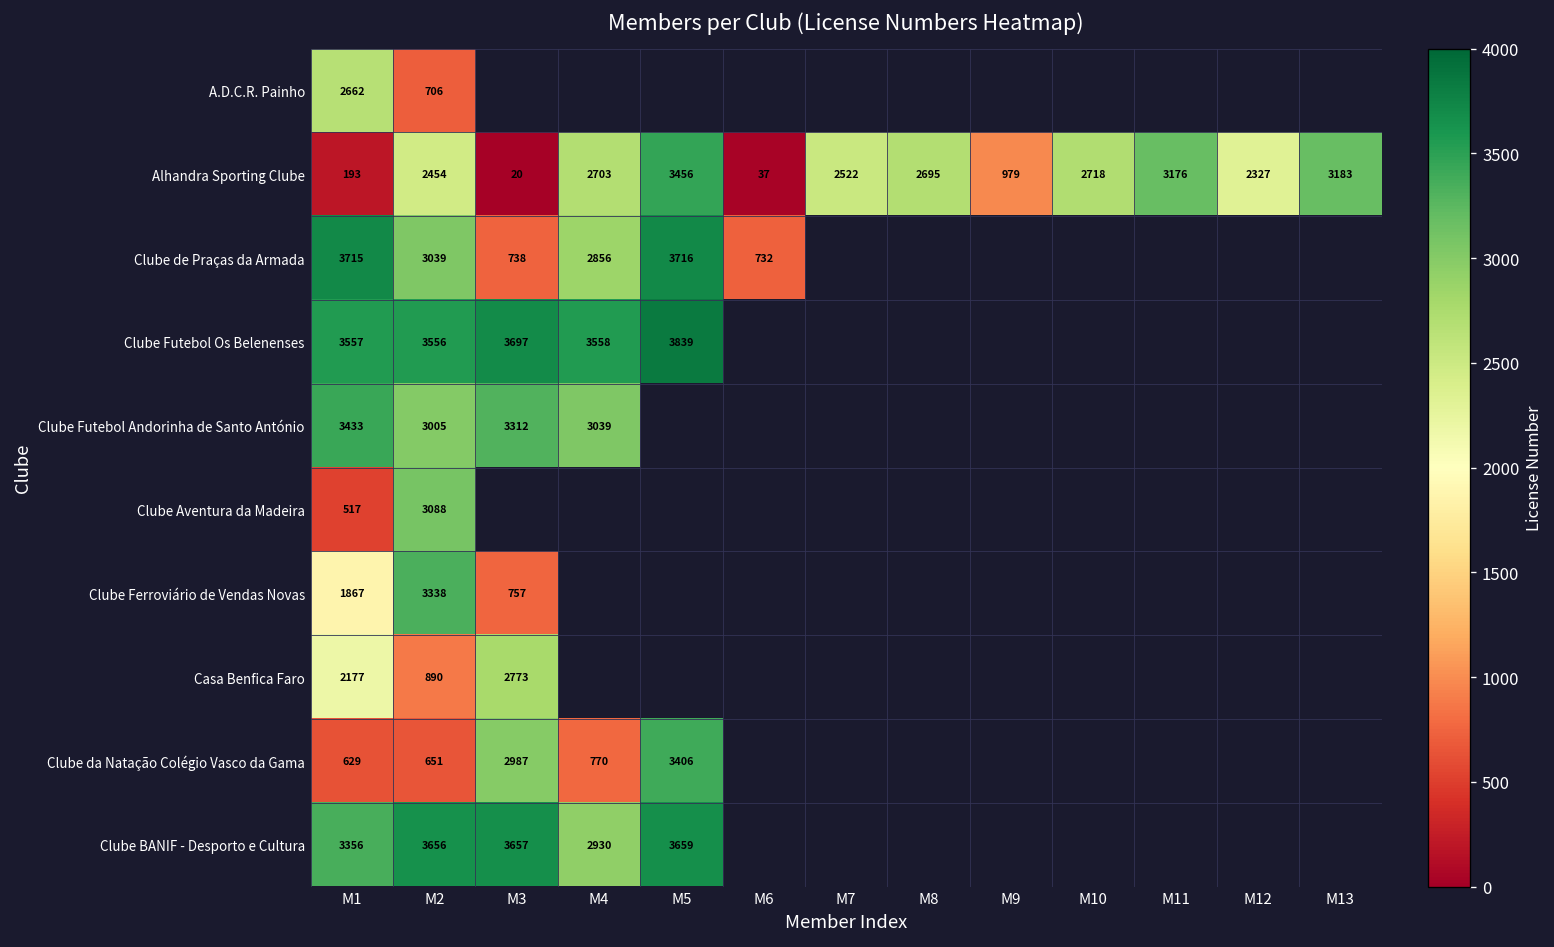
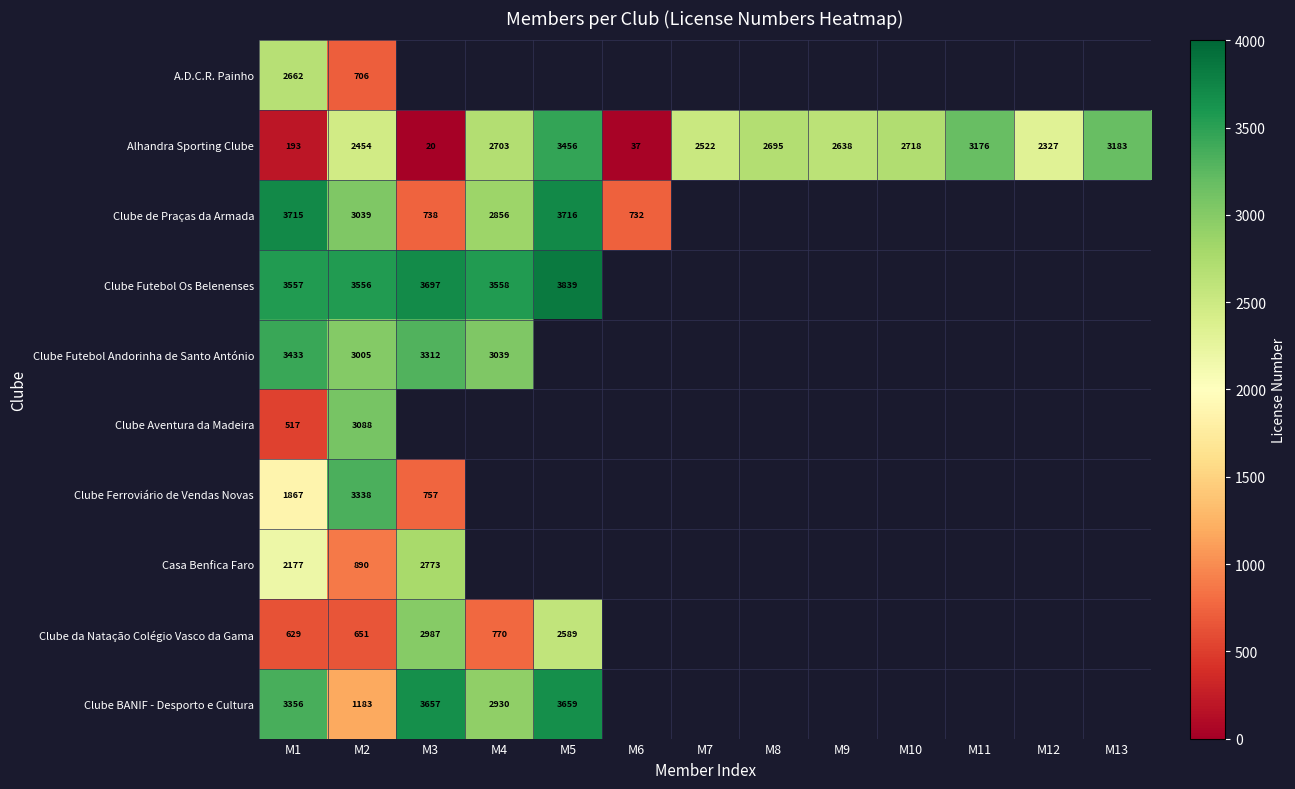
Alhandra Sporting Clube, M9: 979 -> 2638
Clube da Natação Colégio Vasco da Gama, M5: 3406 -> 2589
Clube BANIF - Desporto e Cultura, M2: 3656 -> 1183
